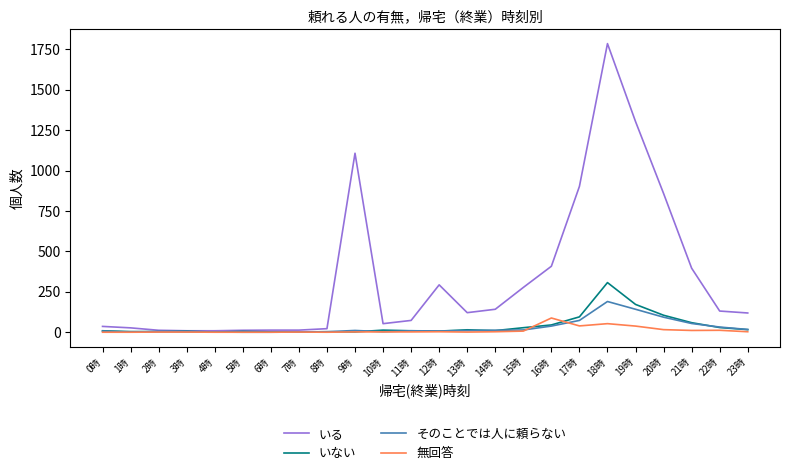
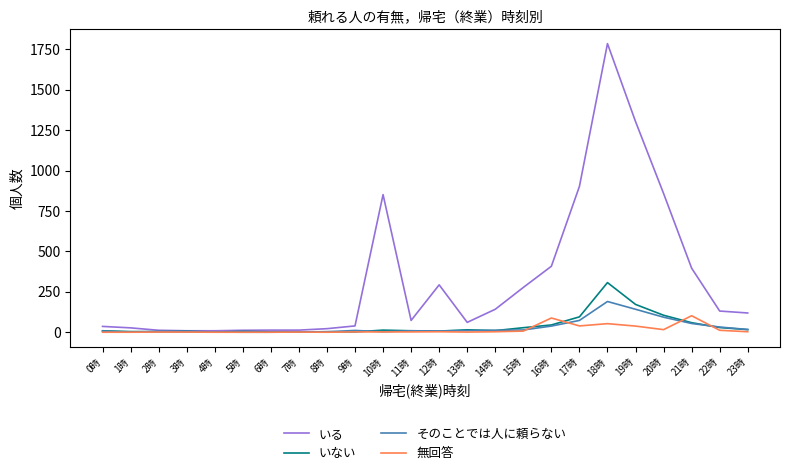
いる, 9時: 1110 -> 40
いる, 10時: 50 -> 850
いる, 13時: 120 -> 60
無回答, 21時: 10 -> 100
